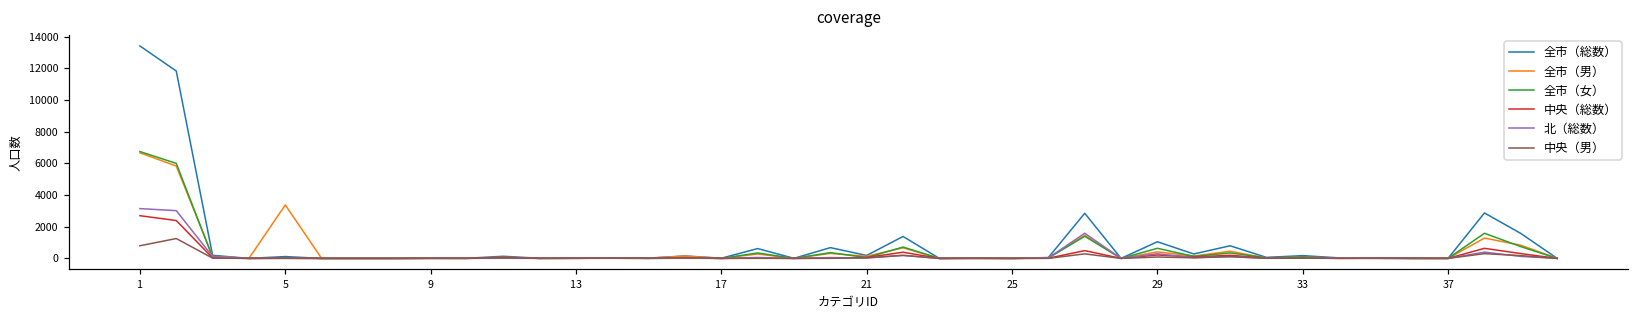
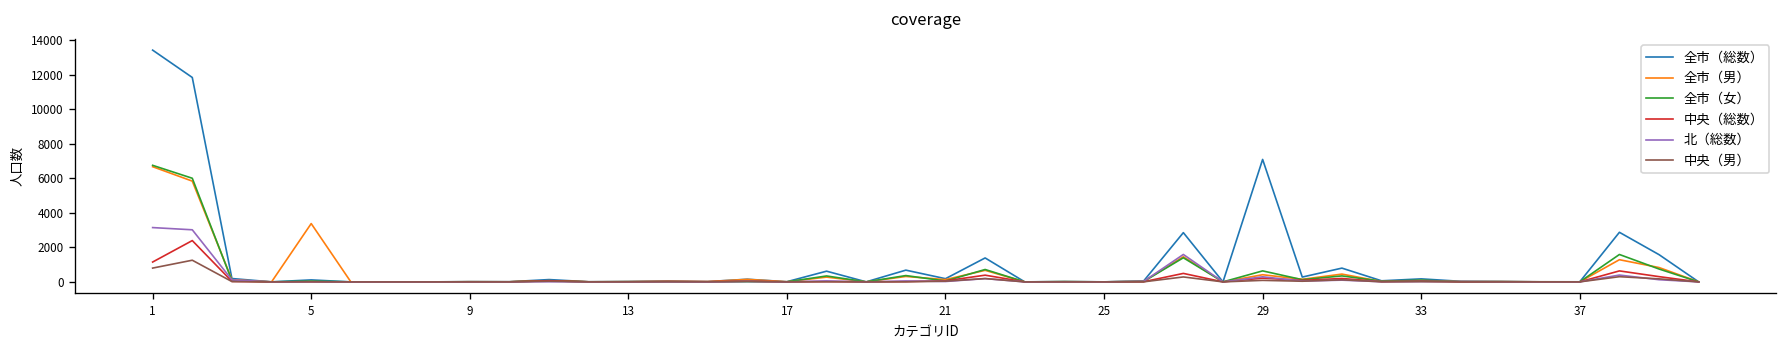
中央（総数）, 1: 2700 -> 1100
全市（総数）, 29: 1100 -> 7100
